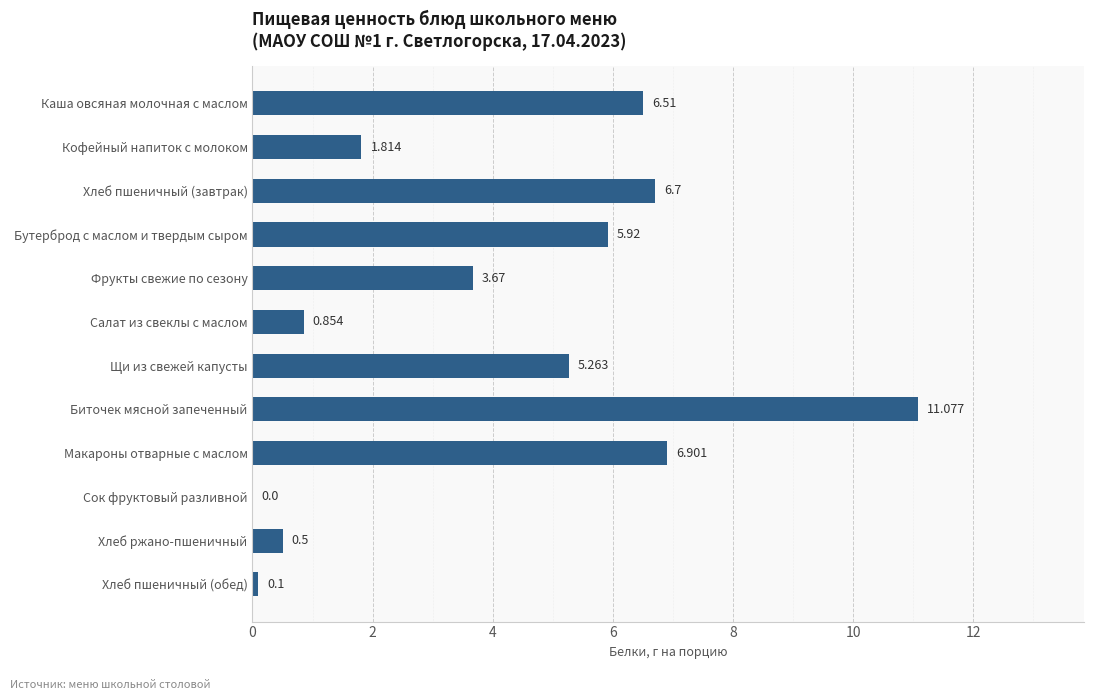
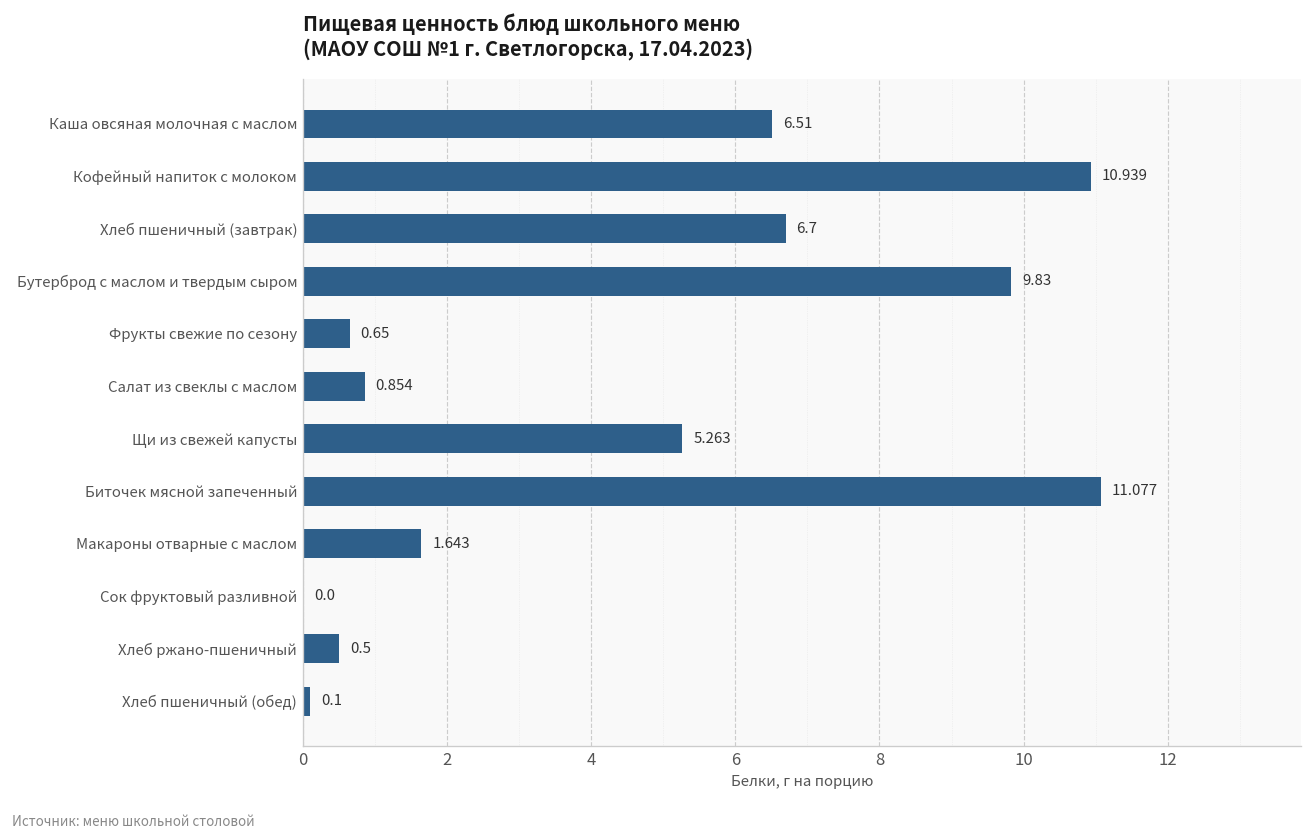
Кофейный напиток с молоком: 1.814 -> 10.939
Бутерброд с маслом и твердым сыром: 5.92 -> 9.83
Фрукты свежие по сезону: 3.67 -> 0.65
Макароны отварные с маслом: 6.901 -> 1.643
